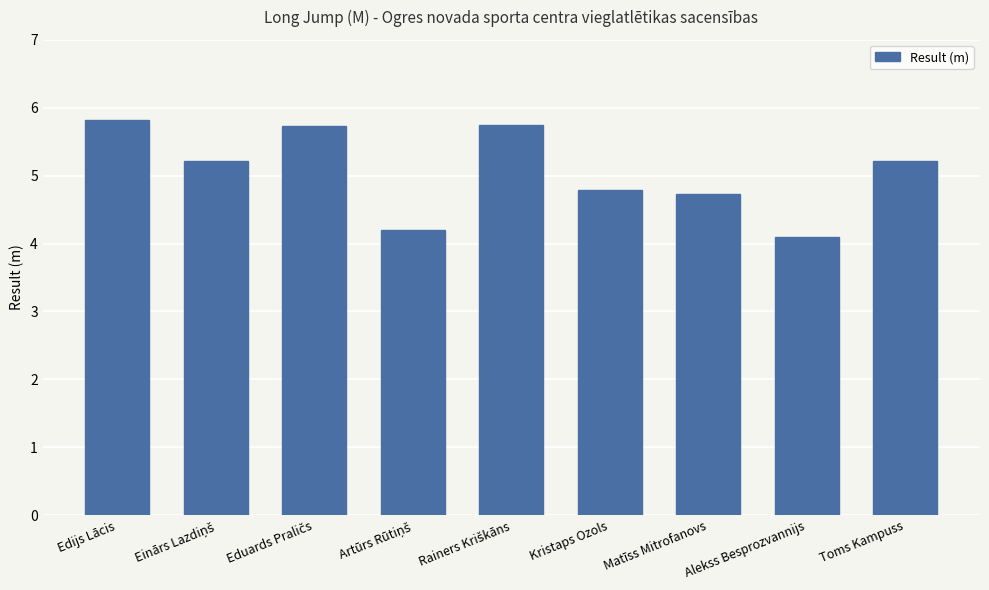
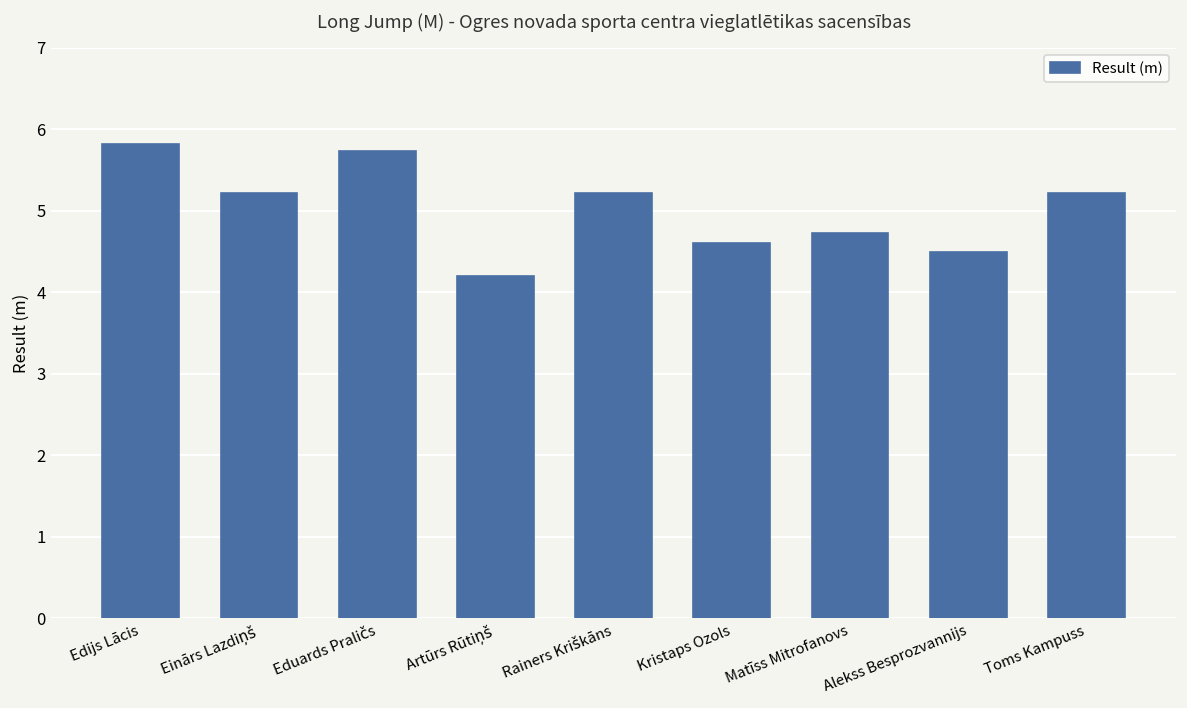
Rainers Kriškāns: 5.7 -> 5.2
Kristaps Ozols: 4.8 -> 4.6
Alekss Besprozvannijs: 4.1 -> 4.5
